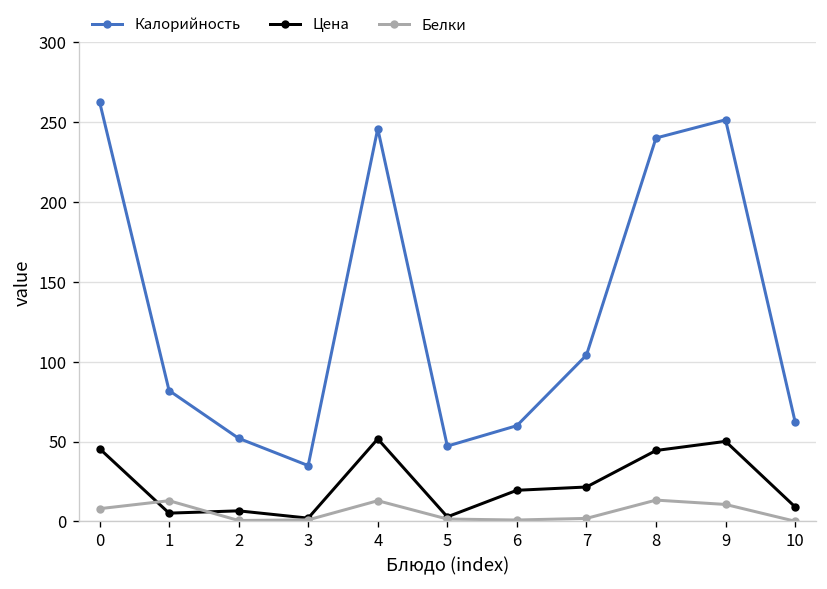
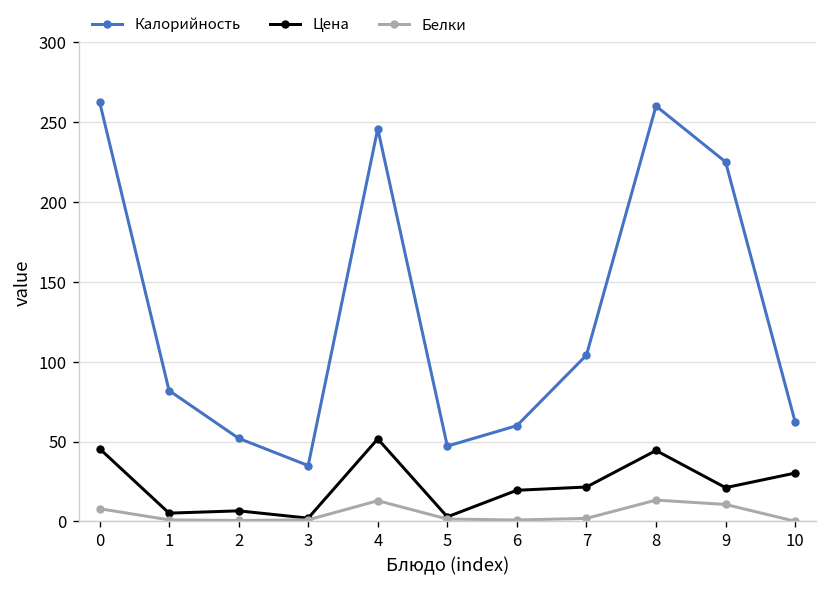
Белки, 1: 13 -> 1
Калорийность, 8: 240 -> 260
Калорийность, 9: 252 -> 225
Цена, 9: 50 -> 21
Цена, 10: 9 -> 30
